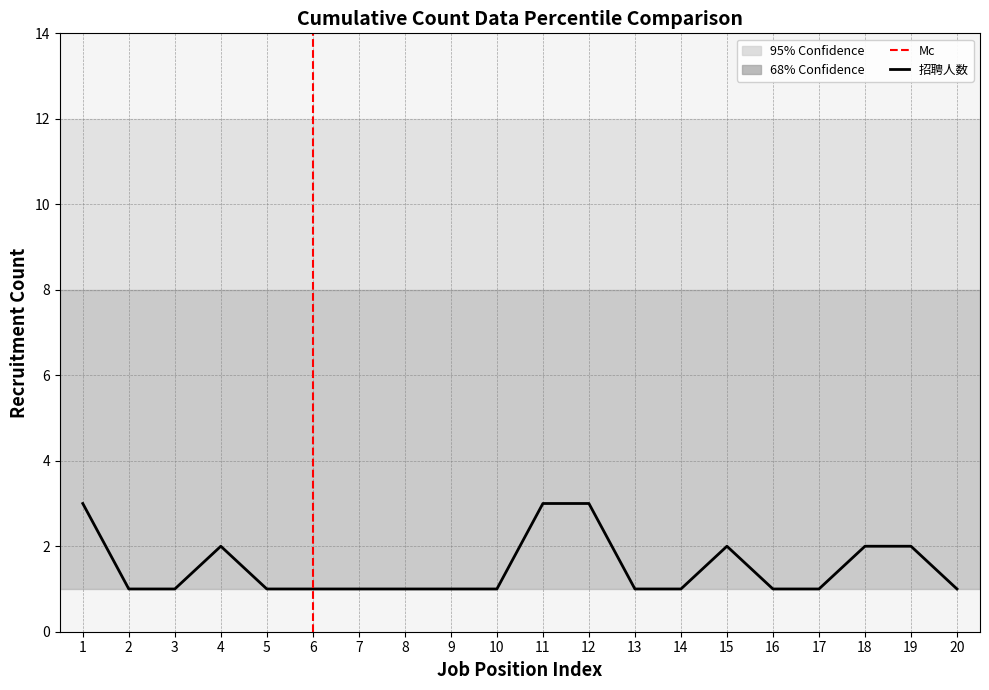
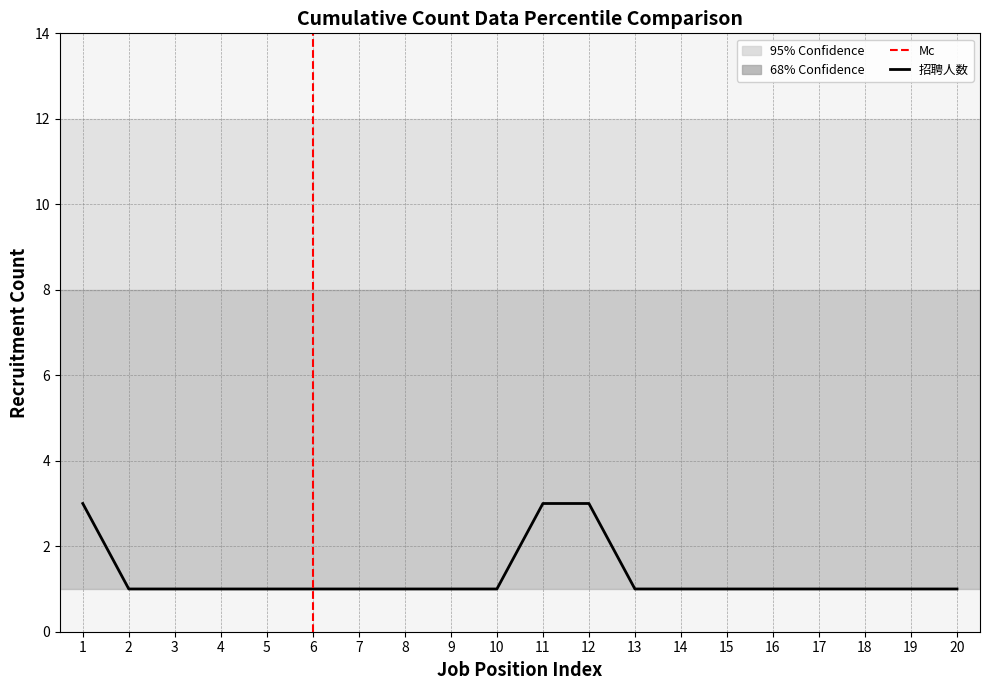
4: 2 -> 1
15: 2 -> 1
18: 2 -> 1
19: 2 -> 1
